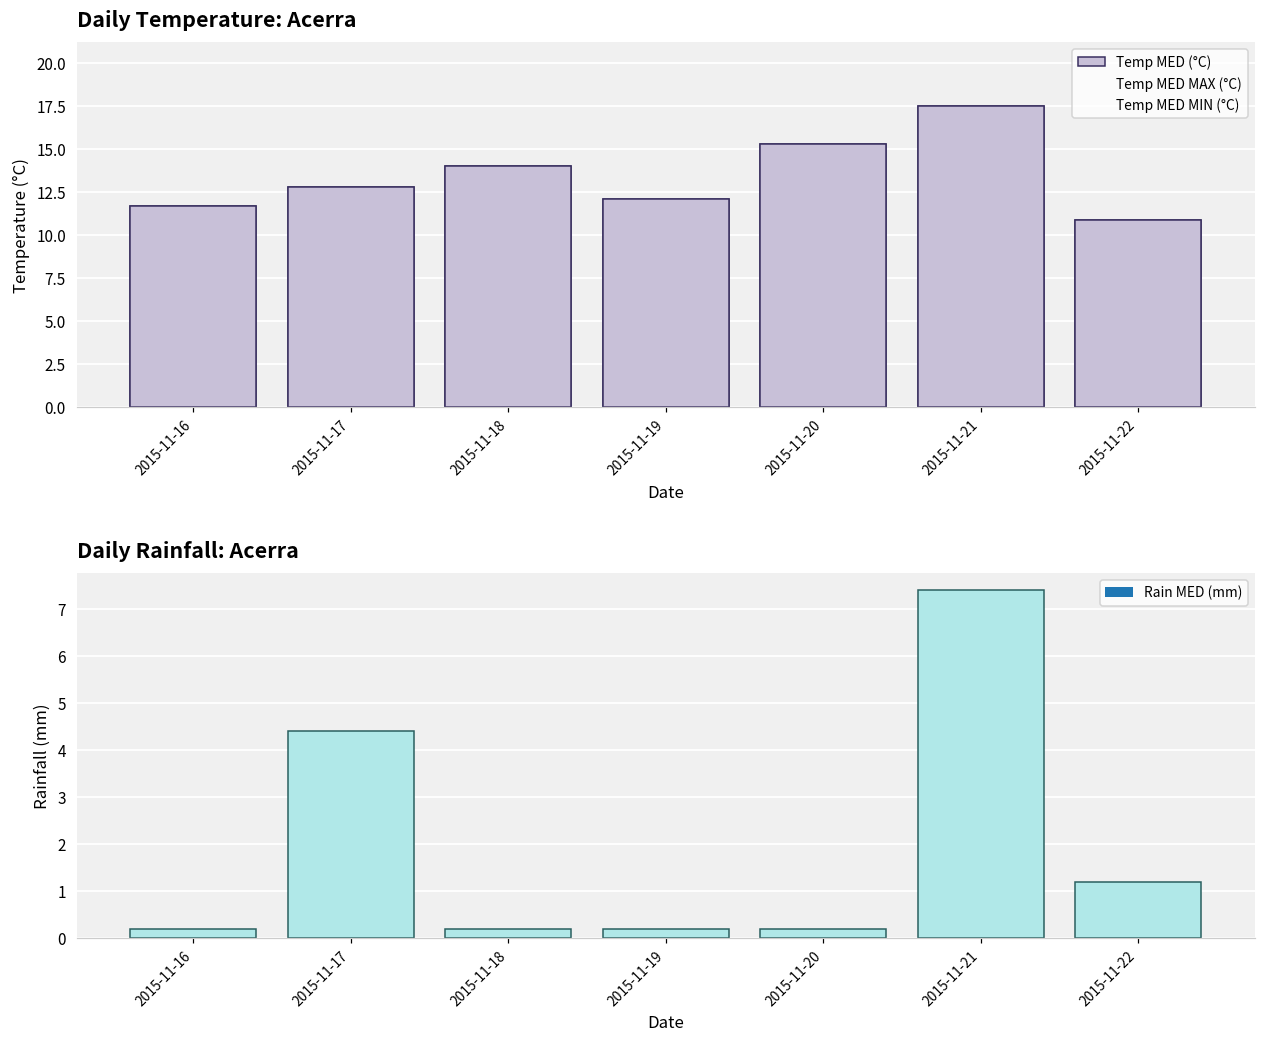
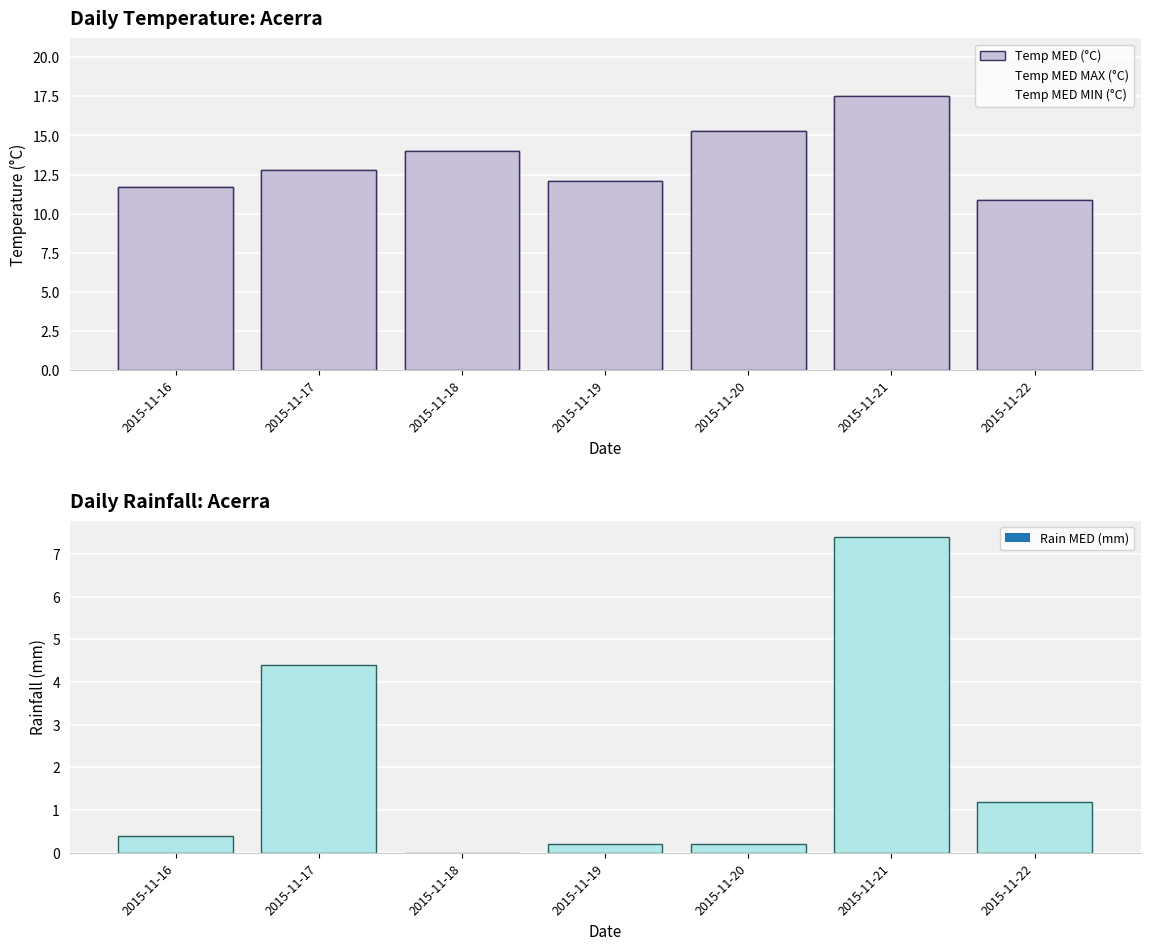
Daily Rainfall: Acerra, 2015-11-16: 0.2 -> 0.4
Daily Rainfall: Acerra, 2015-11-18: 0.2 -> 0.0
